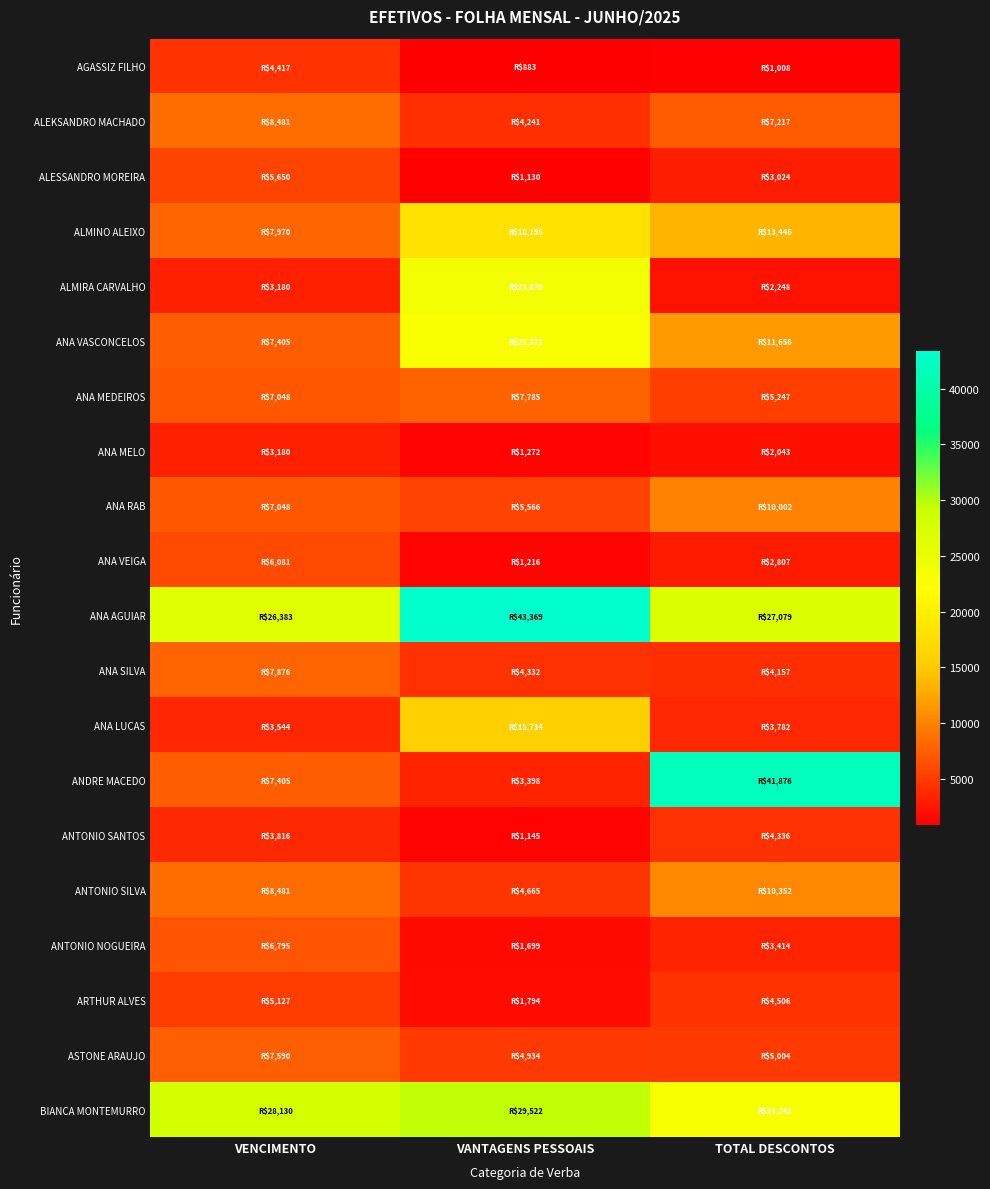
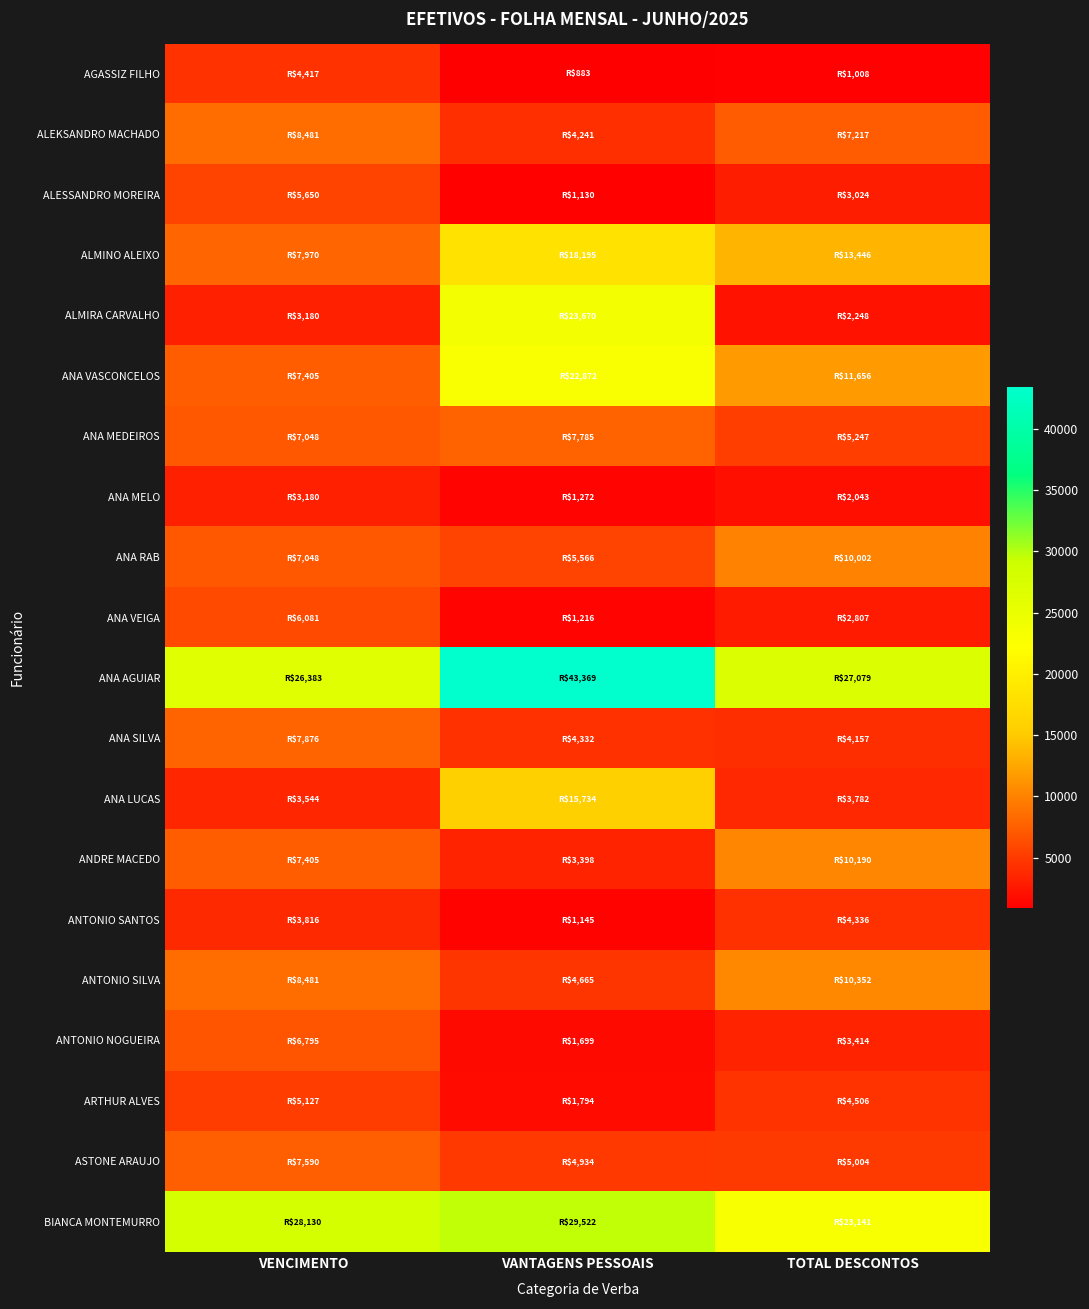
ANDRE MACEDO, TOTAL DESCONTOS: $41,876 -> $10,190
